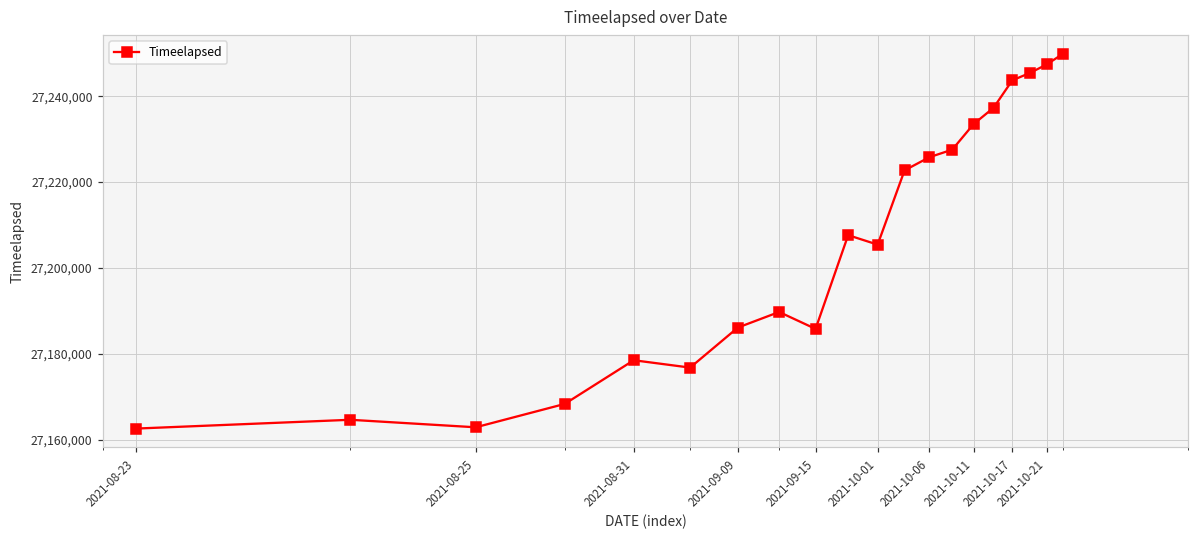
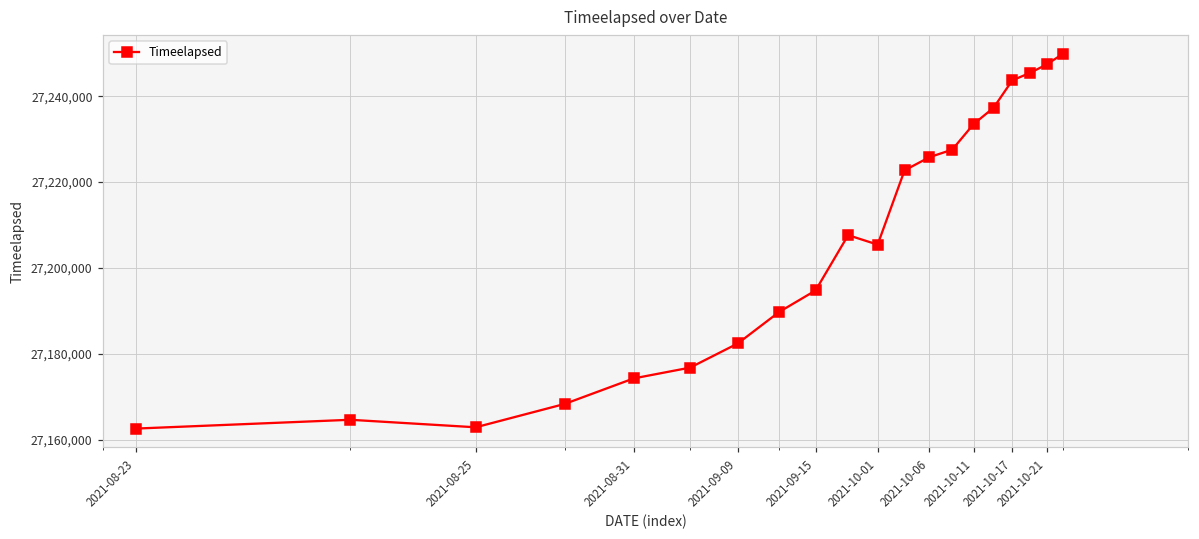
2021-08-31: 27,179,000 -> 27,174,000
2021-09-09: 27,186,000 -> 27,182,000
2021-09-15: 27,186,000 -> 27,195,000
